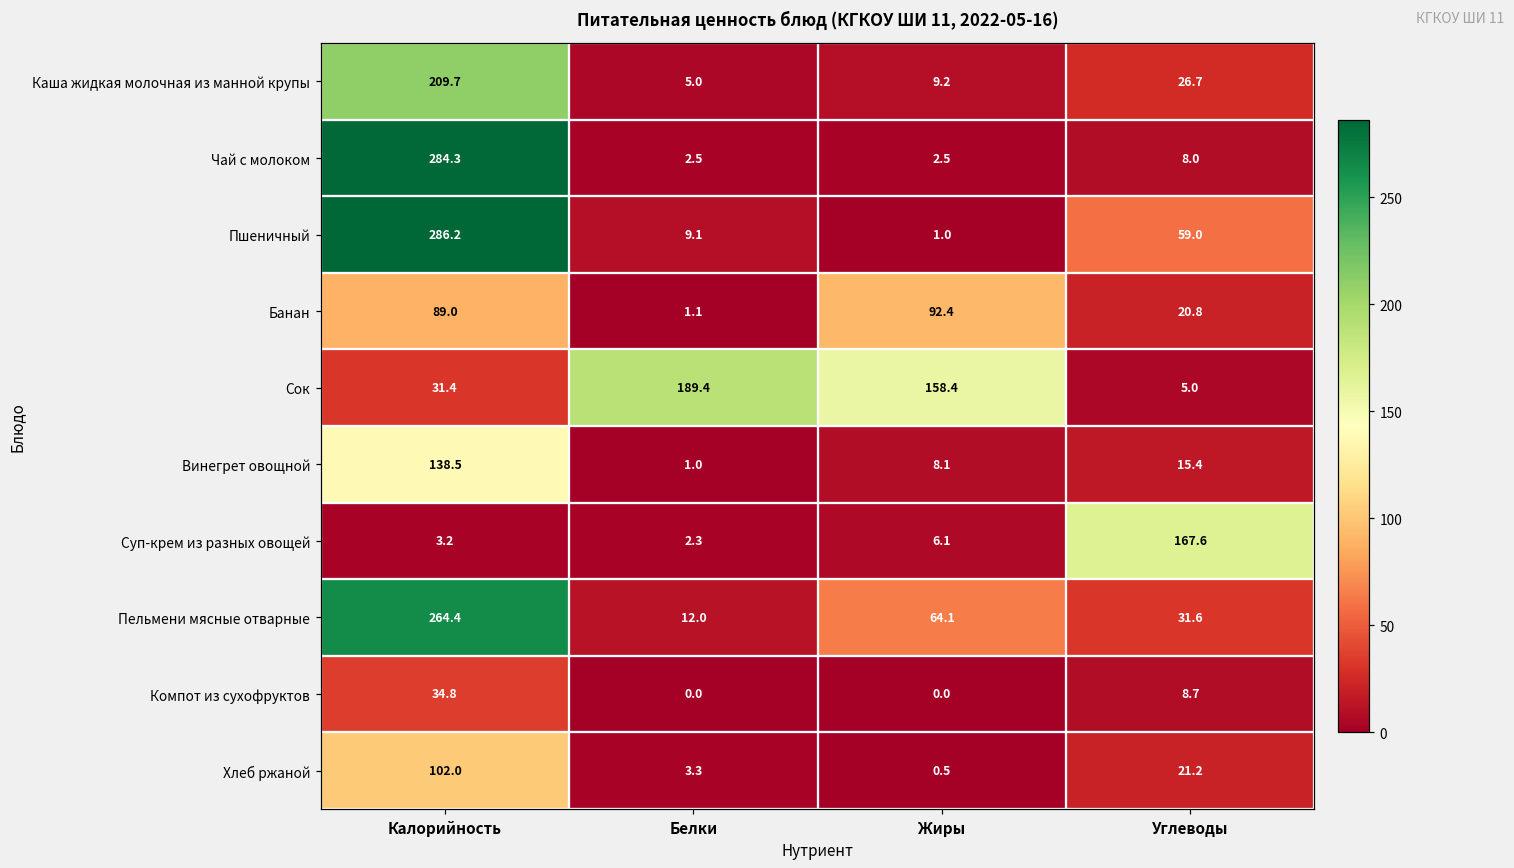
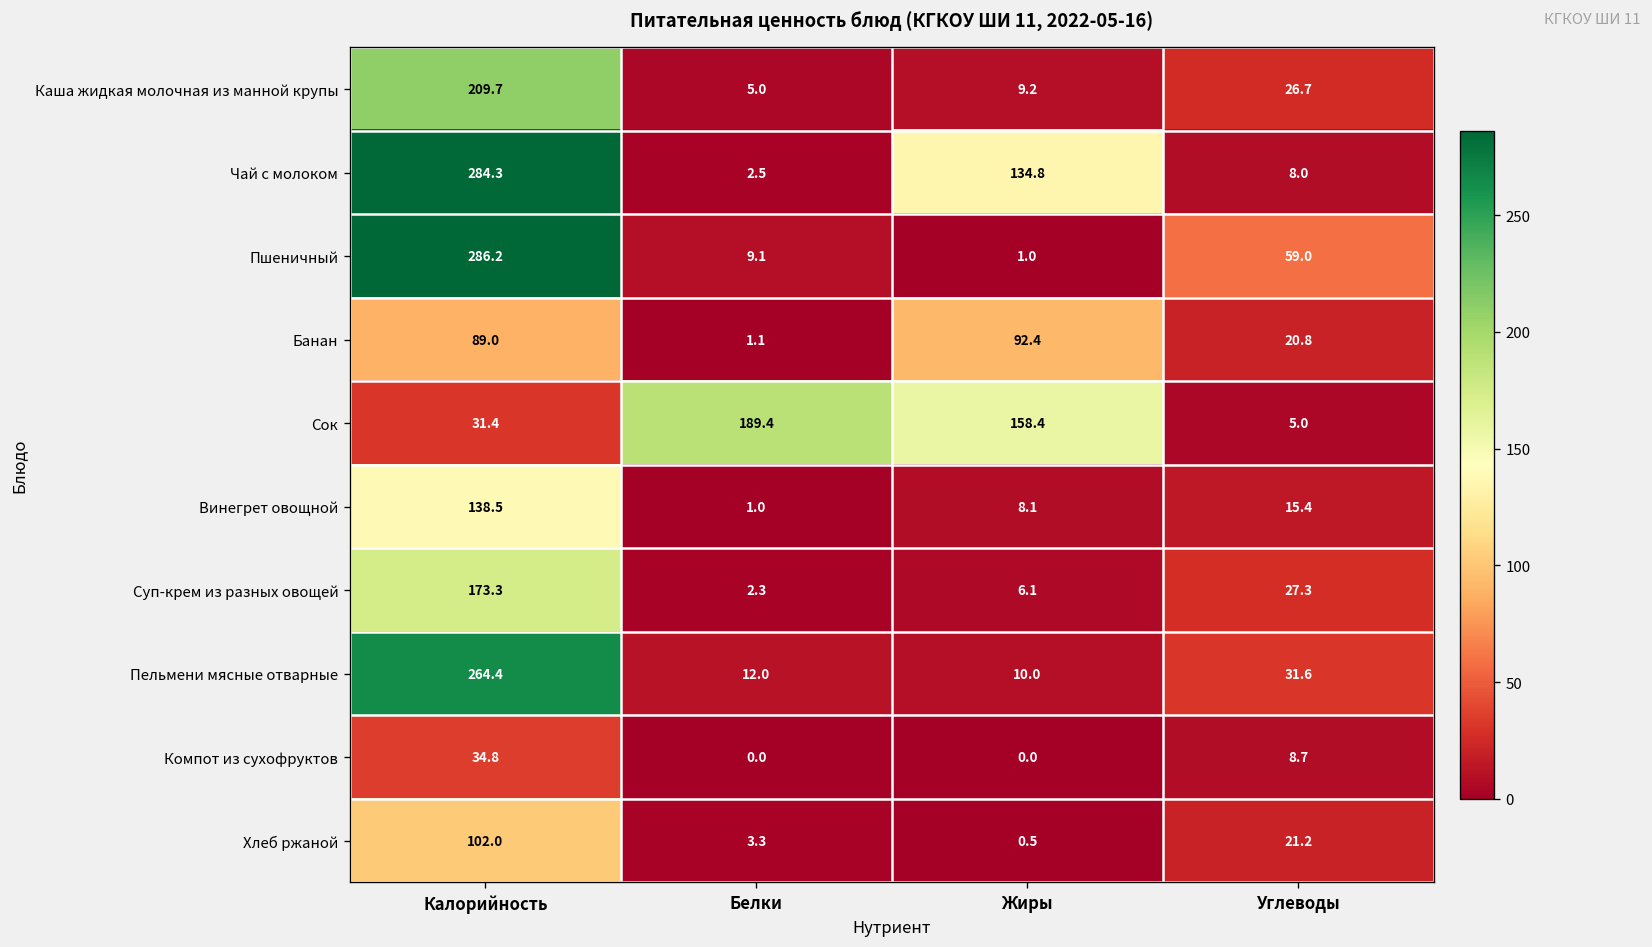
Чай с молоком, Жиры: 2.5 -> 134.8
Суп-крем из разных овощей, Калорийность: 3.2 -> 173.3
Суп-крем из разных овощей, Углеводы: 167.6 -> 27.3
Пельмени мясные отварные, Жиры: 64.1 -> 10.0
